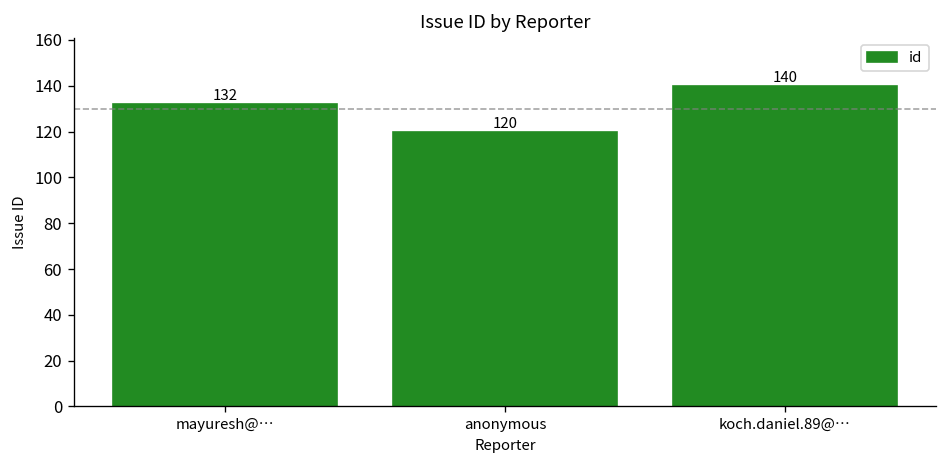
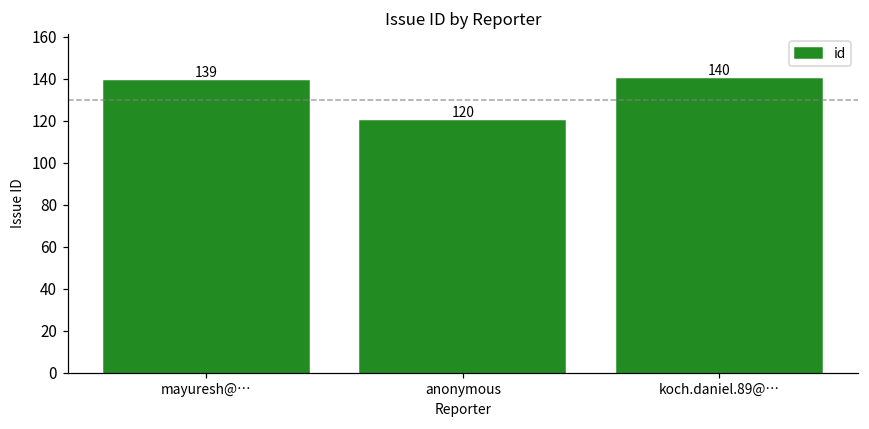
mayuresh@…: 132 -> 139
